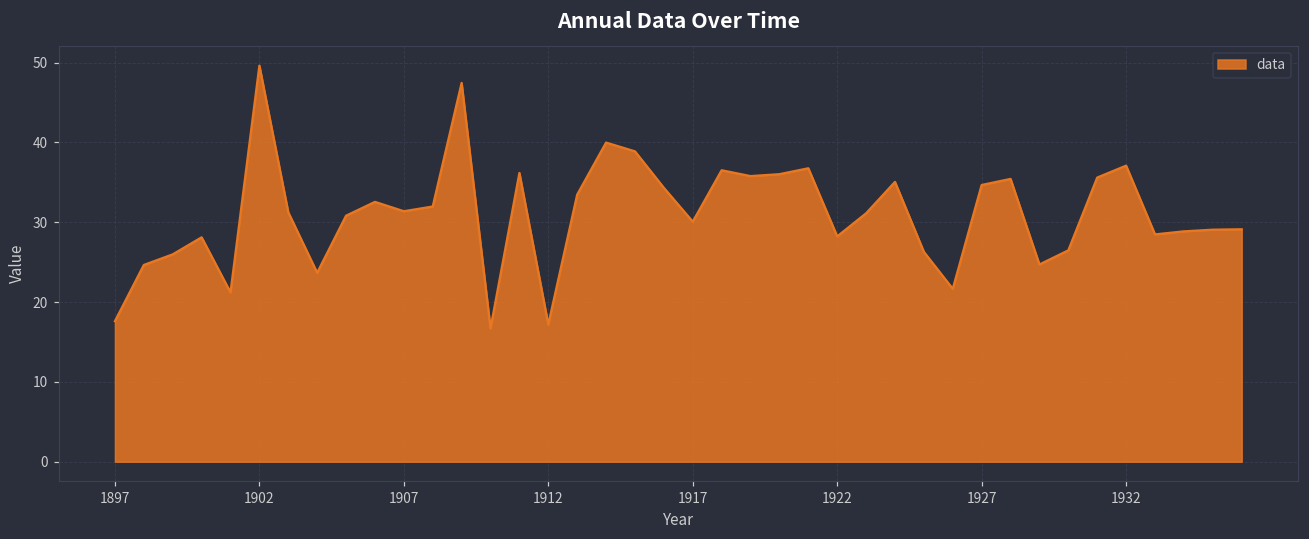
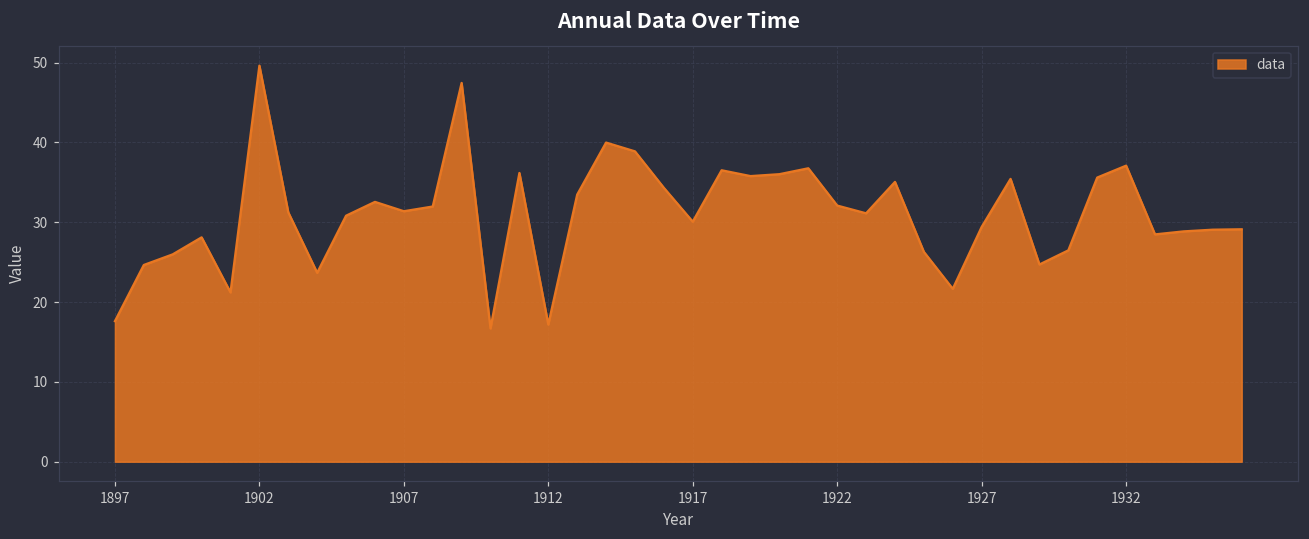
1922: 28 -> 32
1927: 35 -> 29
